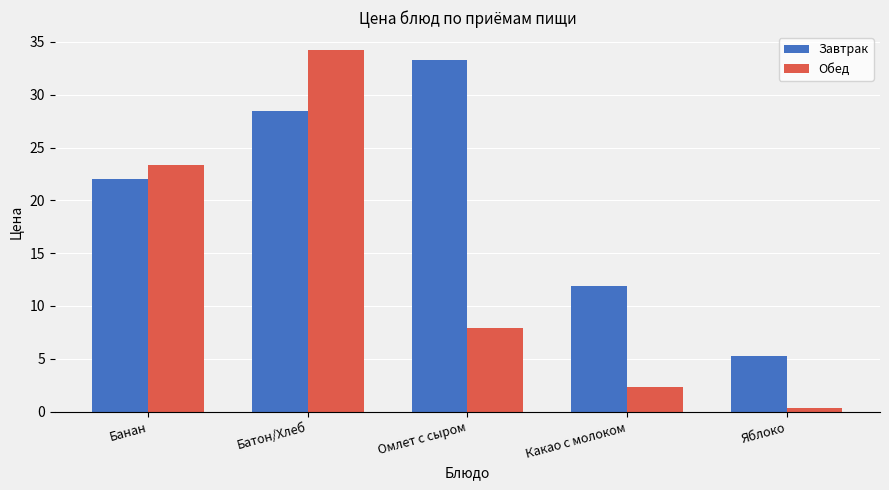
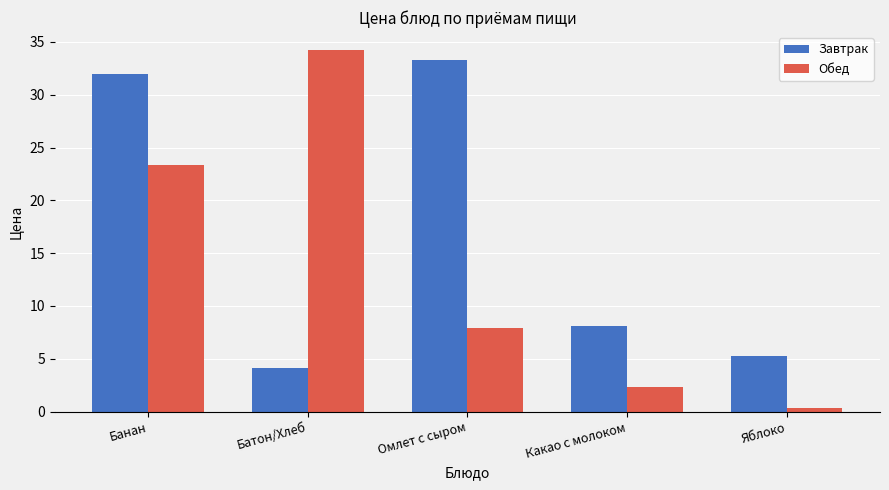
Завтрак, Банан: 22 -> 32
Завтрак, Батон/Хлеб: 28.4 -> 4.1
Завтрак, Какао с молоком: 11.9 -> 8.1
